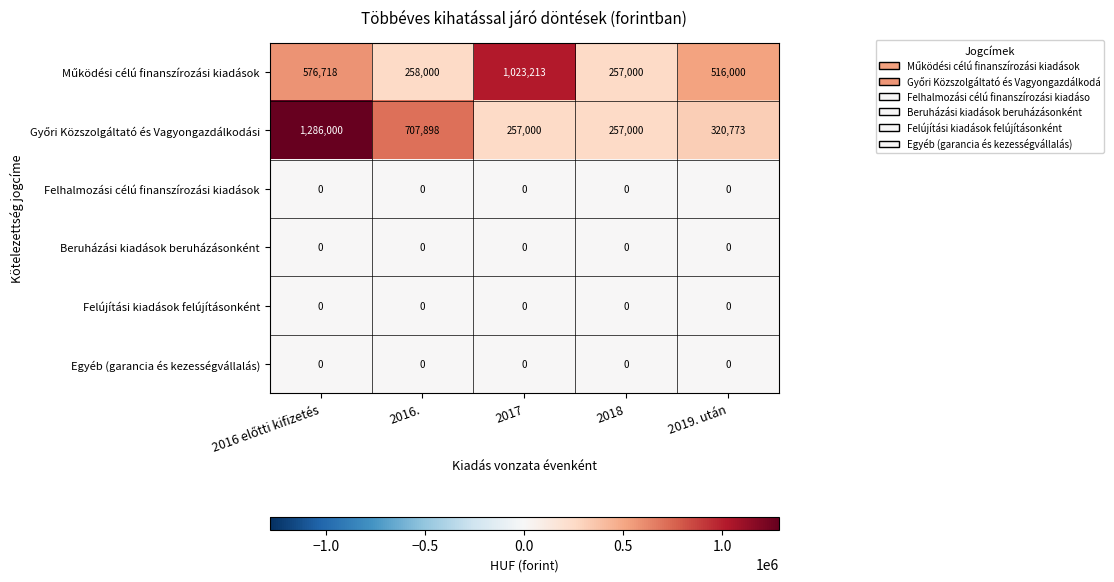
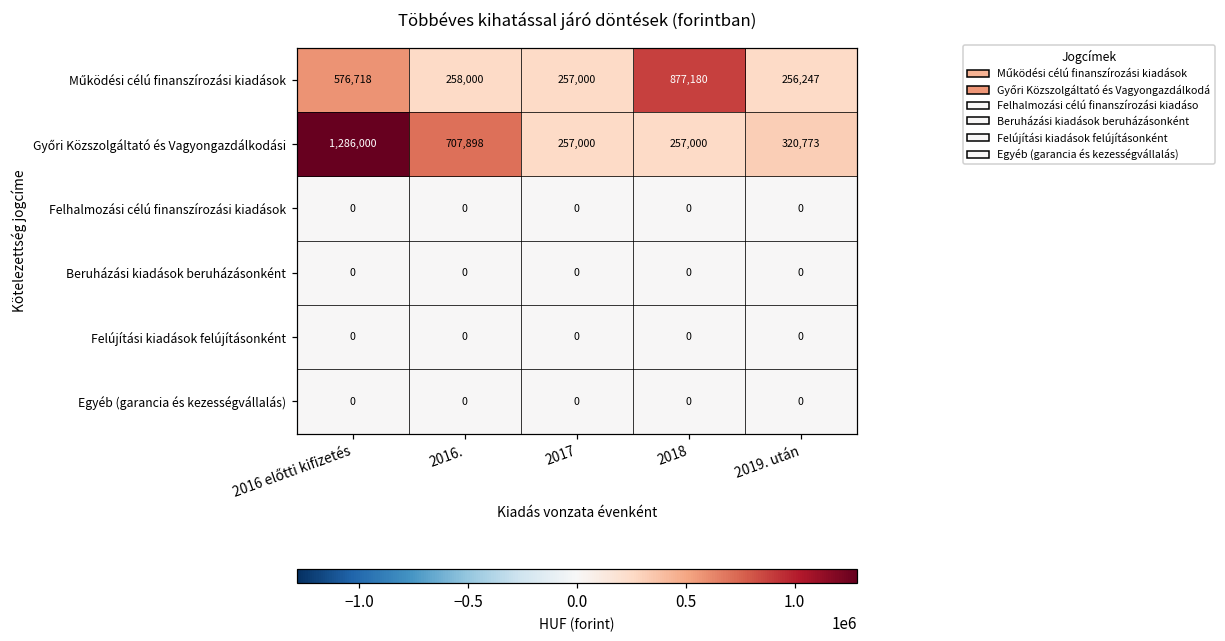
Működési célú finanszírozási kiadások, 2017: 1,023,213 -> 257,000
Működési célú finanszírozási kiadások, 2018: 257,000 -> 877,180
Működési célú finanszírozási kiadások, 2019. után: 516,000 -> 256,247
